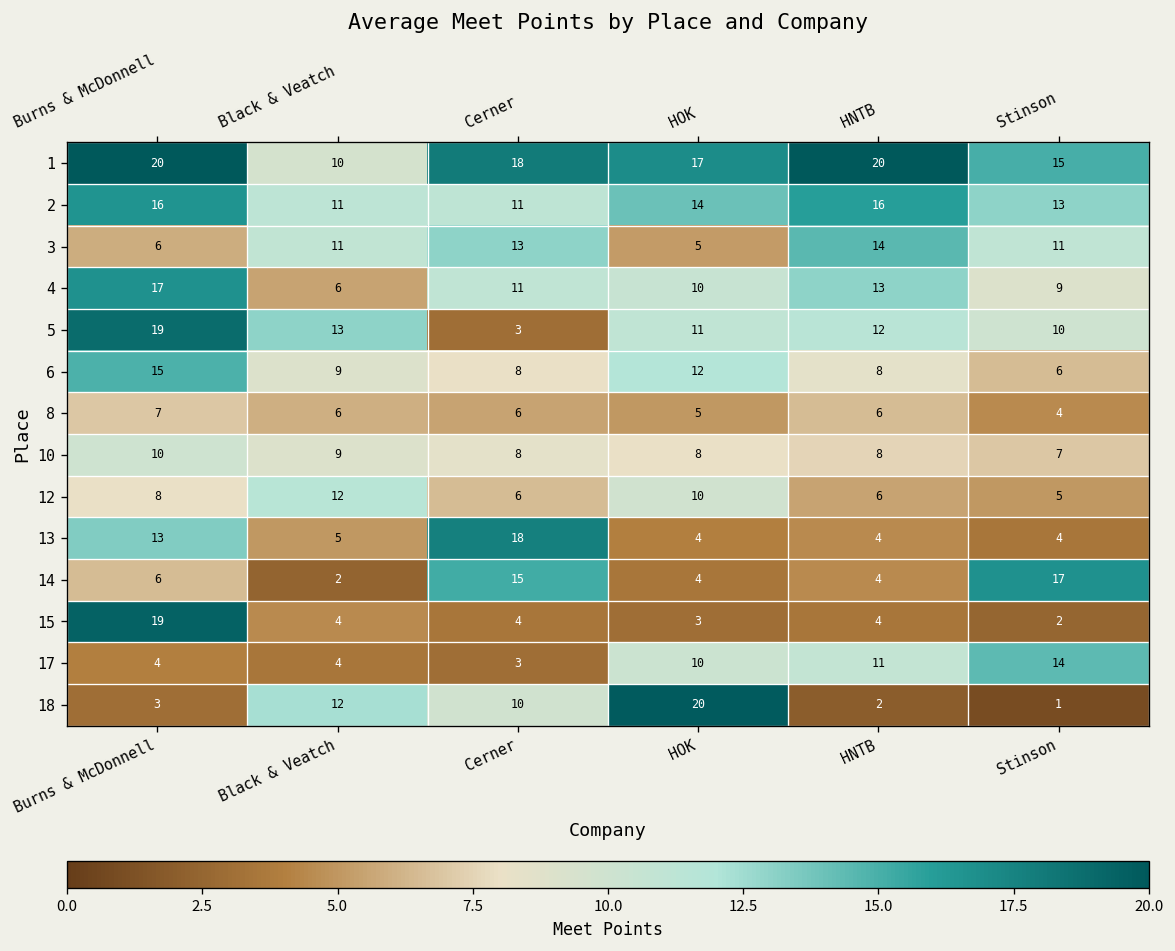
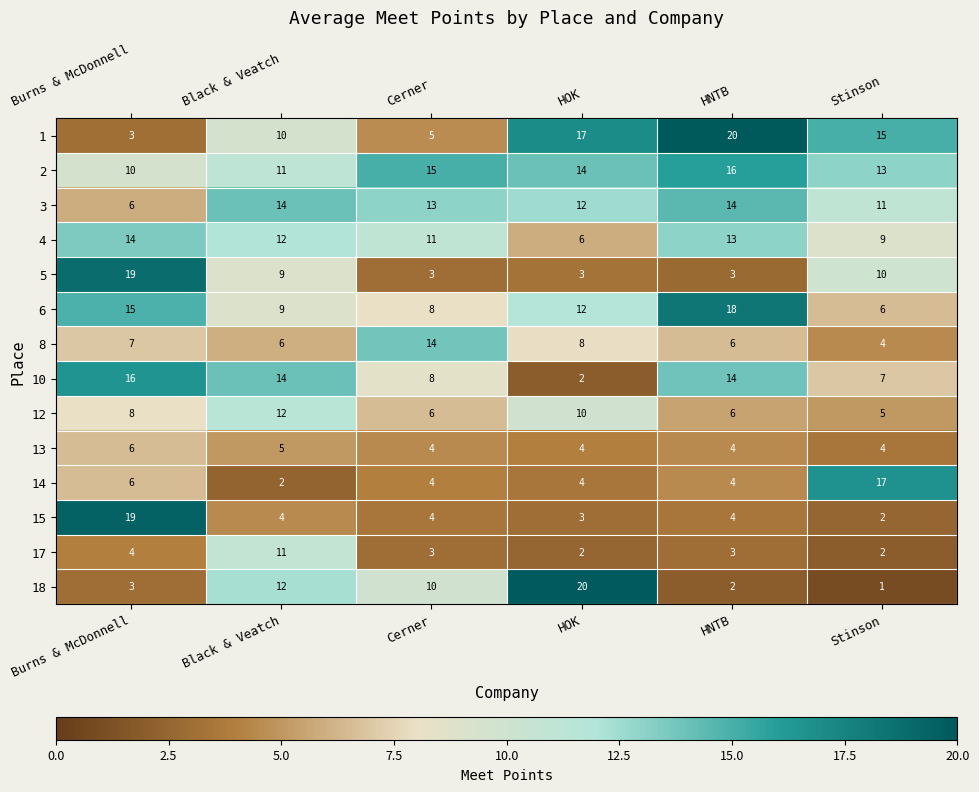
1, Burns & McDonnell: 20 -> 3
1, Cerner: 18 -> 5
2, Burns & McDonnell: 16 -> 10
2, Cerner: 11 -> 15
3, Black & Veatch: 11 -> 14
3, HOK: 5 -> 12
4, Burns & McDonnell: 17 -> 14
4, Black & Veatch: 6 -> 12
4, HOK: 10 -> 6
5, Black & Veatch: 13 -> 9
5, HOK: 11 -> 3
5, HNTB: 12 -> 3
6, HNTB: 8 -> 18
8, Cerner: 6 -> 14
8, HOK: 5 -> 8
10, Burns & McDonnell: 10 -> 16
10, Black & Veatch: 9 -> 14
10, HOK: 8 -> 2
10, HNTB: 8 -> 14
13, Burns & McDonnell: 13 -> 6
13, Cerner: 18 -> 4
14, Cerner: 15 -> 4
17, Black & Veatch: 4 -> 11
17, HOK: 10 -> 2
17, HNTB: 11 -> 3
17, Stinson: 14 -> 2
